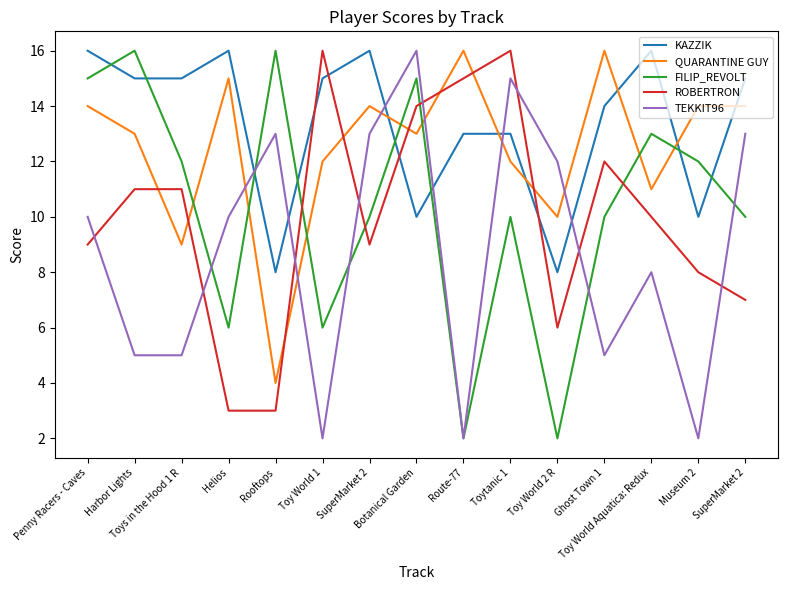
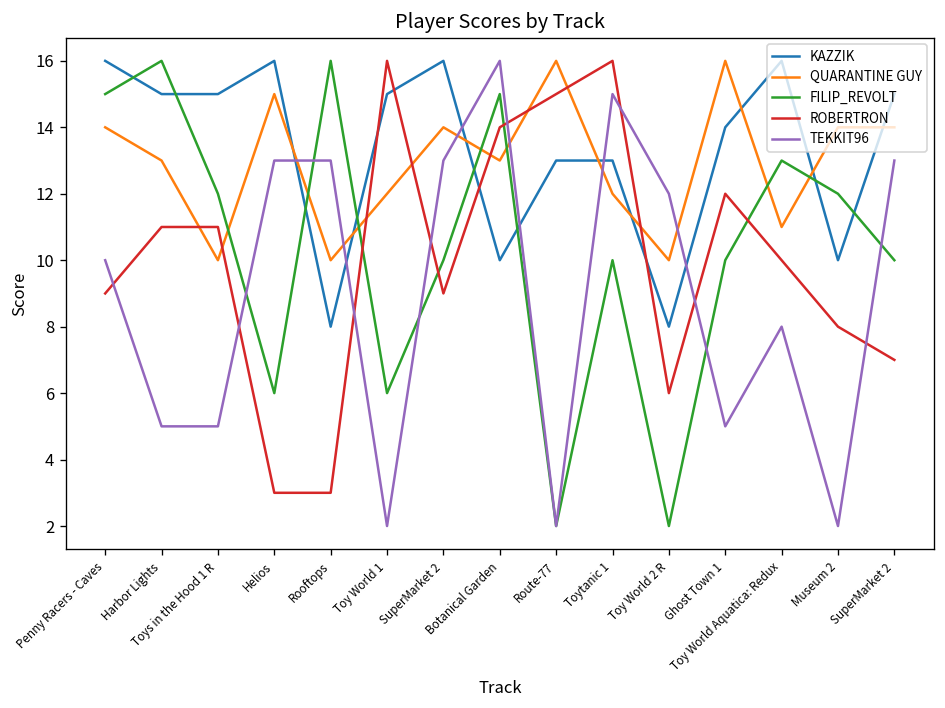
QUARANTINE GUY, Toys in the Hood 1 R: 9 -> 10
TEKKIT96, Helios: 10 -> 13
QUARANTINE GUY, Rooftops: 4 -> 10
